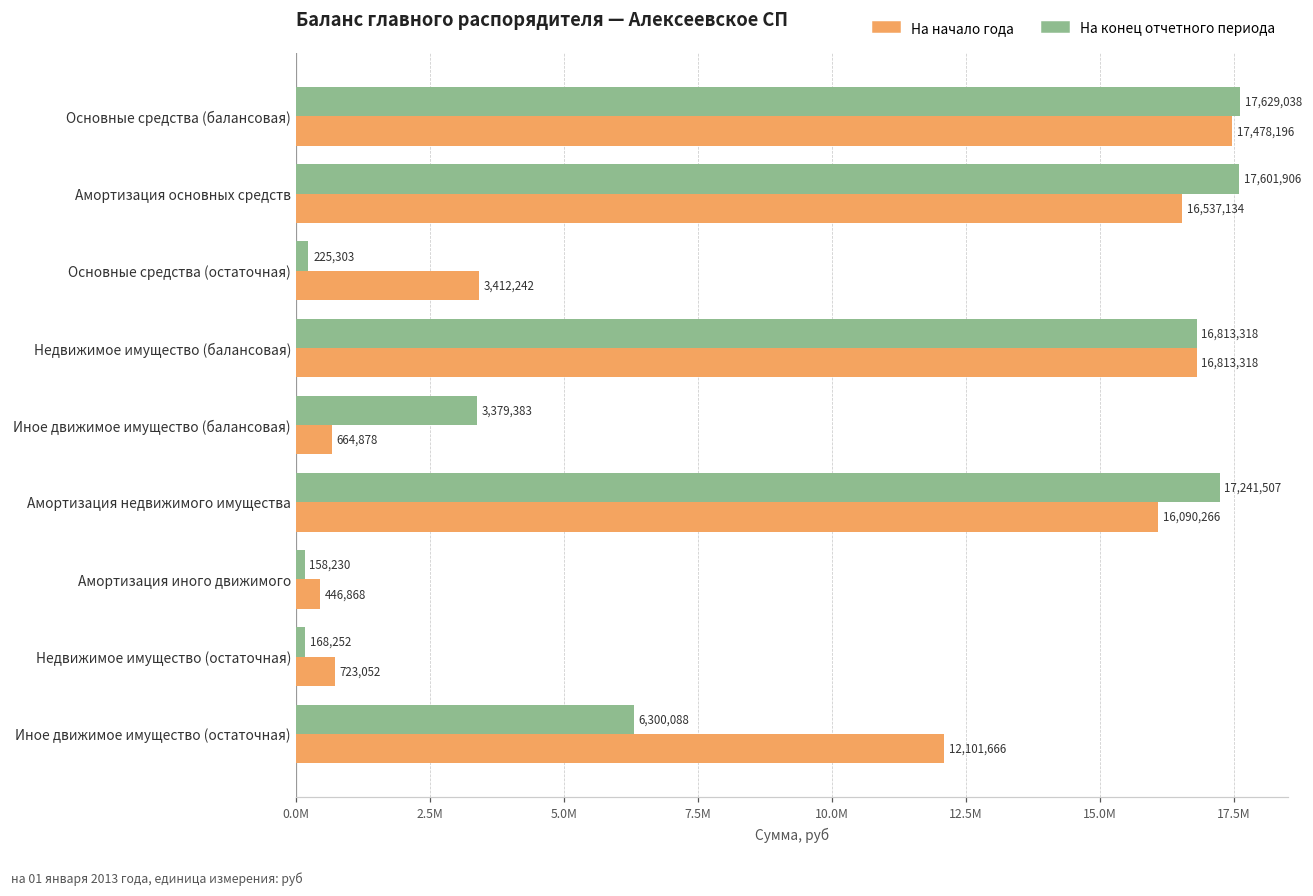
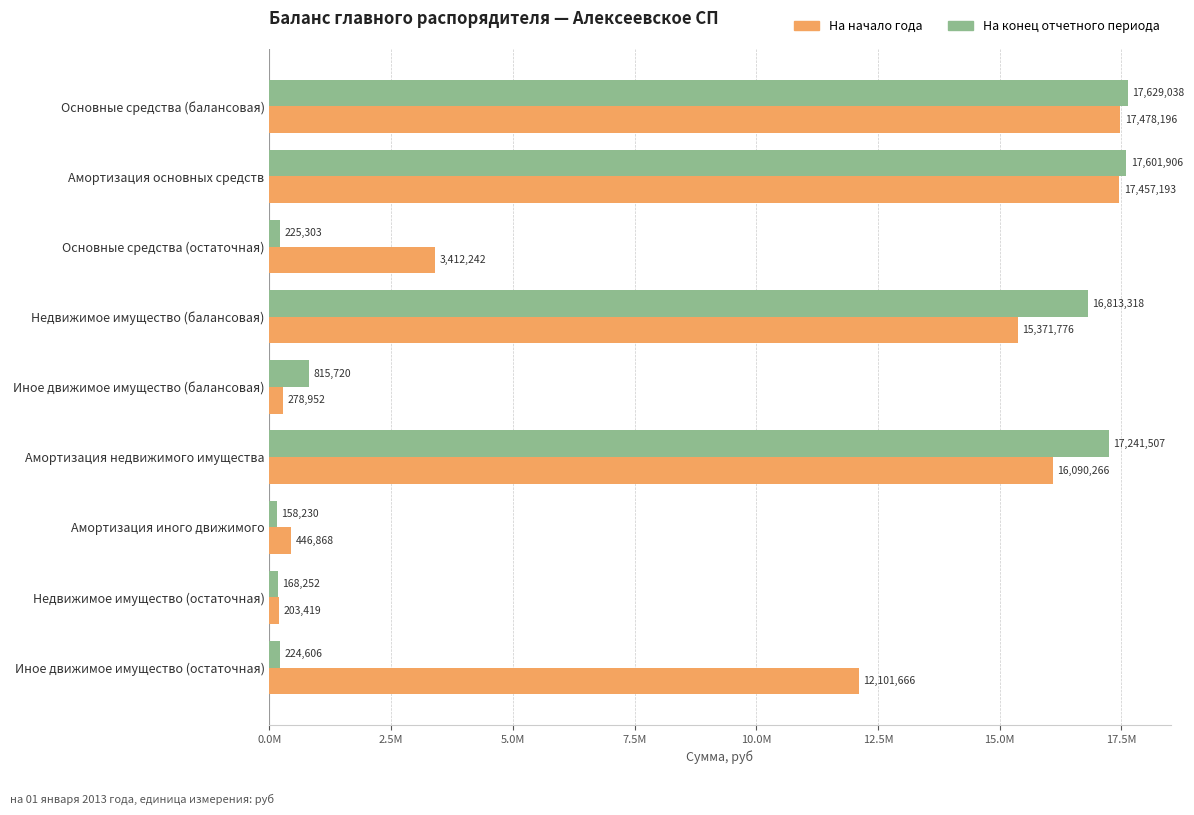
На начало года, Амортизация основных средств: 16,537,134 -> 17,457,193
На начало года, Недвижимое имущество (балансовая): 16,813,318 -> 15,371,776
На конец отчетного периода, Иное движимое имущество (балансовая): 3,379,383 -> 815,720
На начало года, Иное движимое имущество (балансовая): 664,878 -> 278,952
На начало года, Недвижимое имущество (остаточная): 723,052 -> 203,419
На конец отчетного периода, Иное движимое имущество (остаточная): 6,300,088 -> 224,606
